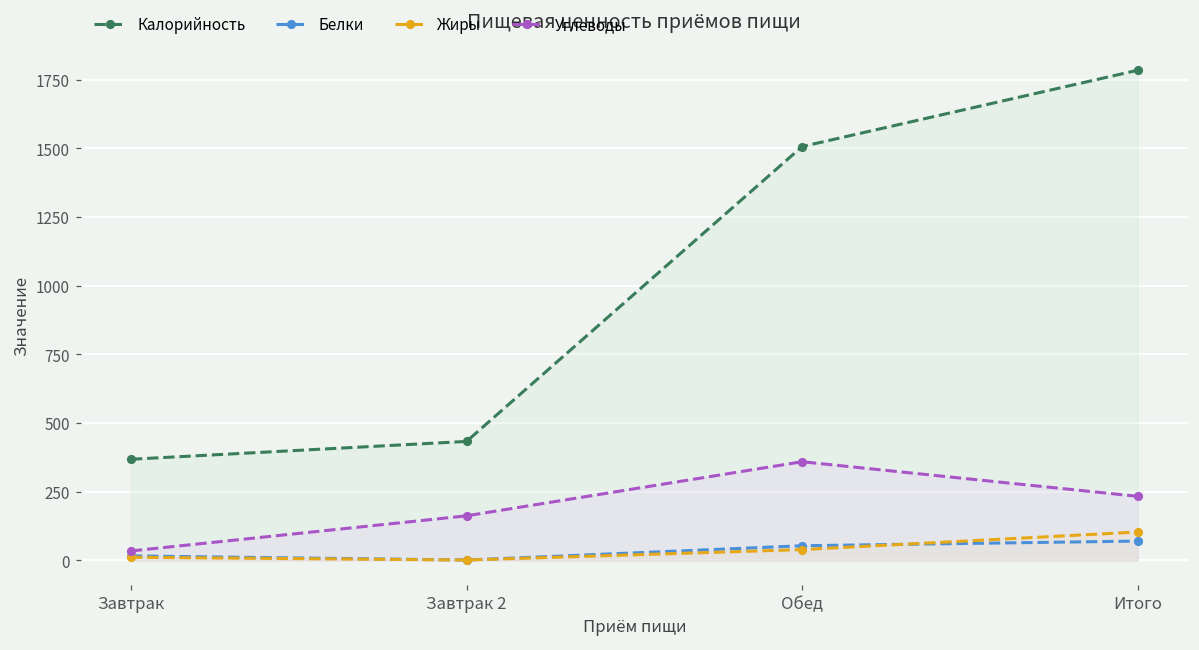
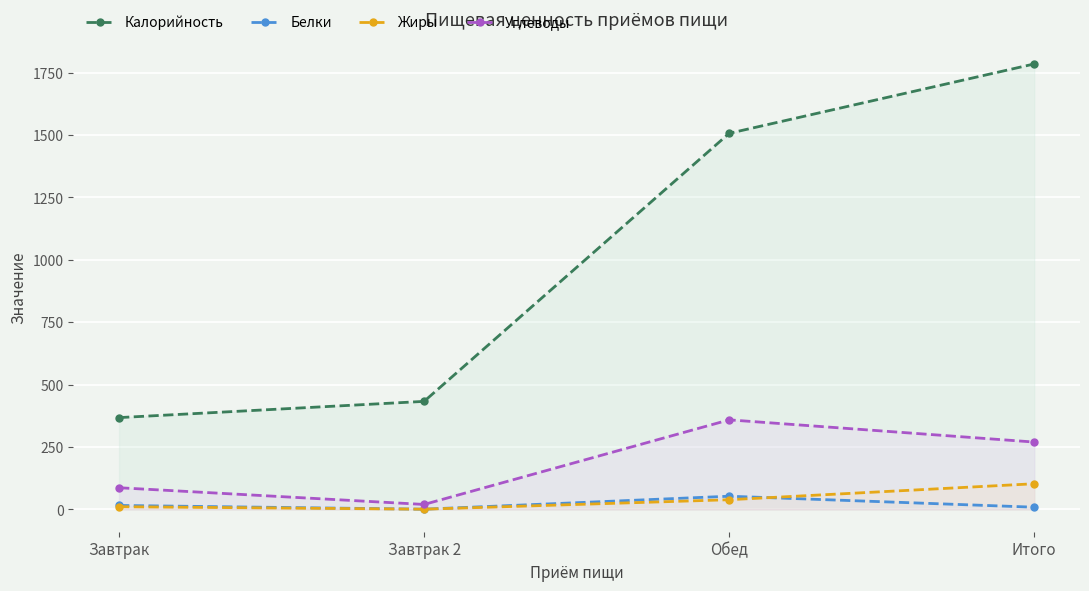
Углеводы, Завтрак: 30 -> 90
Углеводы, Завтрак 2: 160 -> 20
Белки, Итого: 70 -> 10
Углеводы, Итого: 230 -> 270
